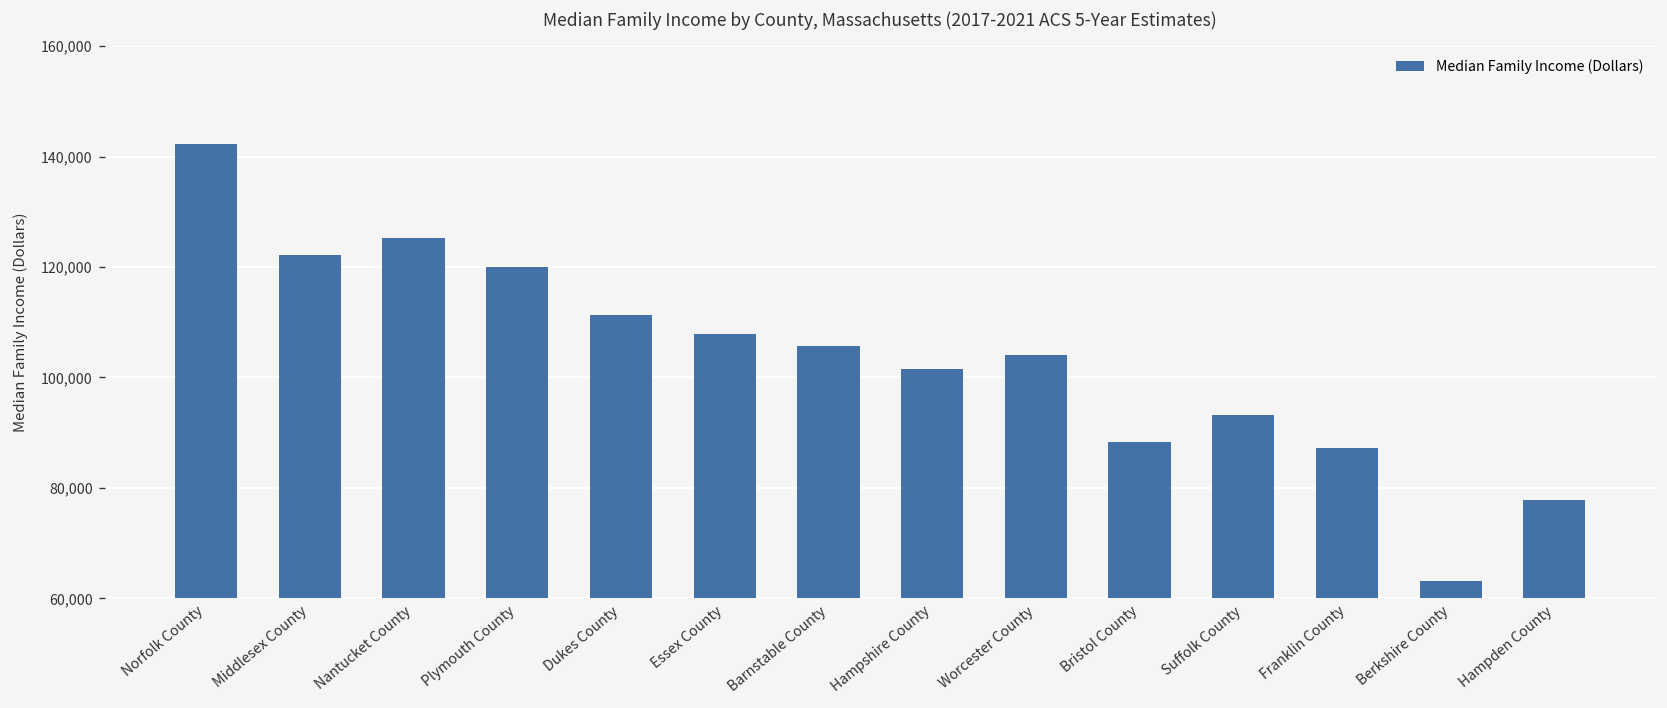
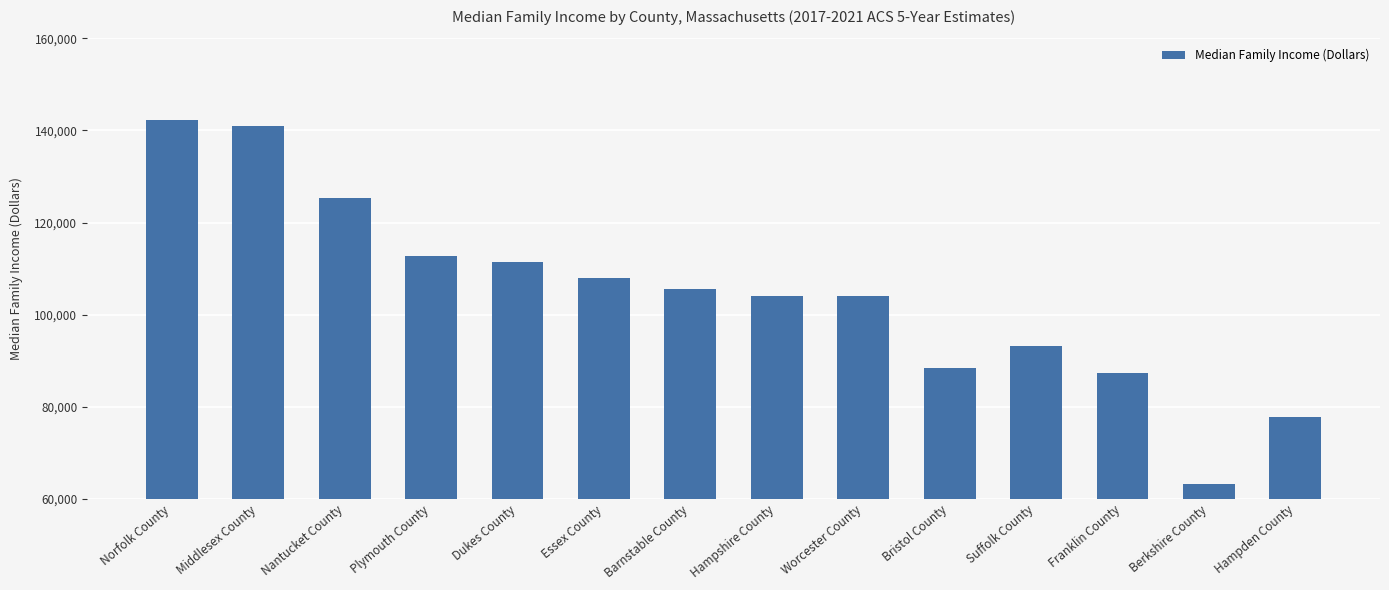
Middlesex County: 122,000 -> 141,000
Plymouth County: 120,000 -> 113,000
Hampshire County: 102,000 -> 104,000
